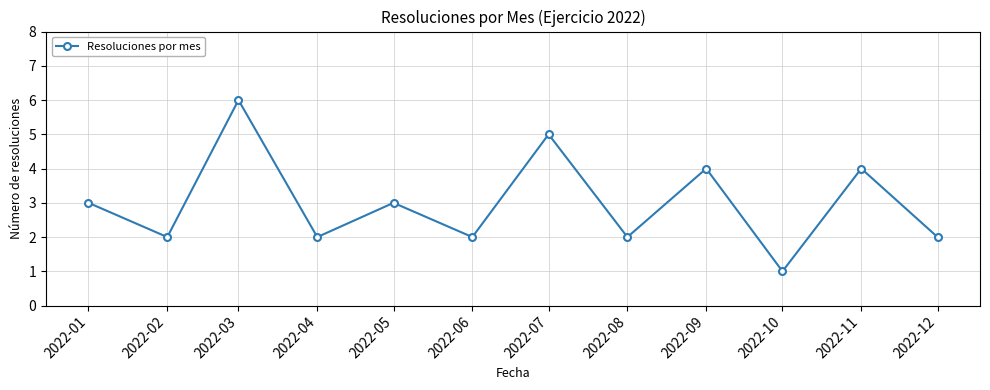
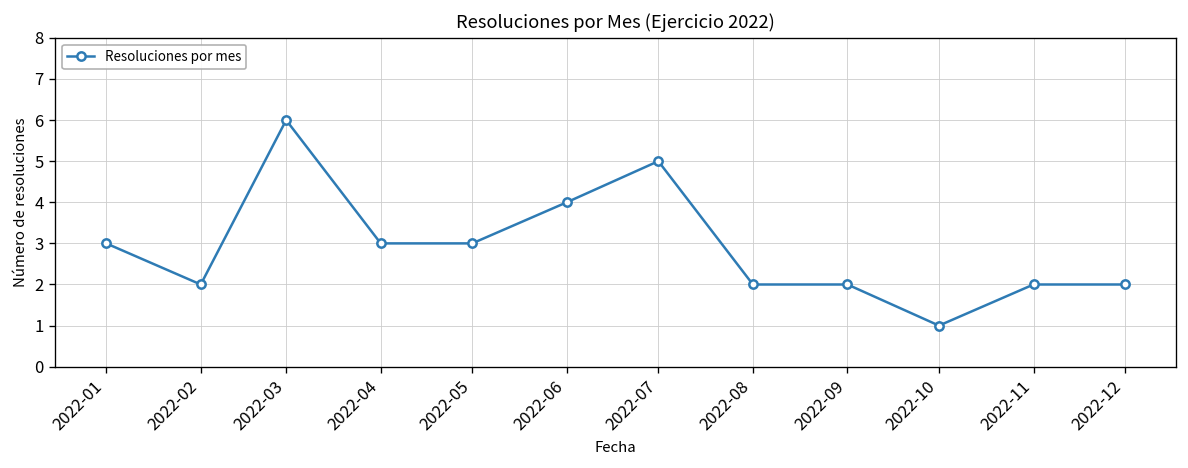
2022-04: 2 -> 3
2022-06: 2 -> 4
2022-09: 4 -> 2
2022-11: 4 -> 2
